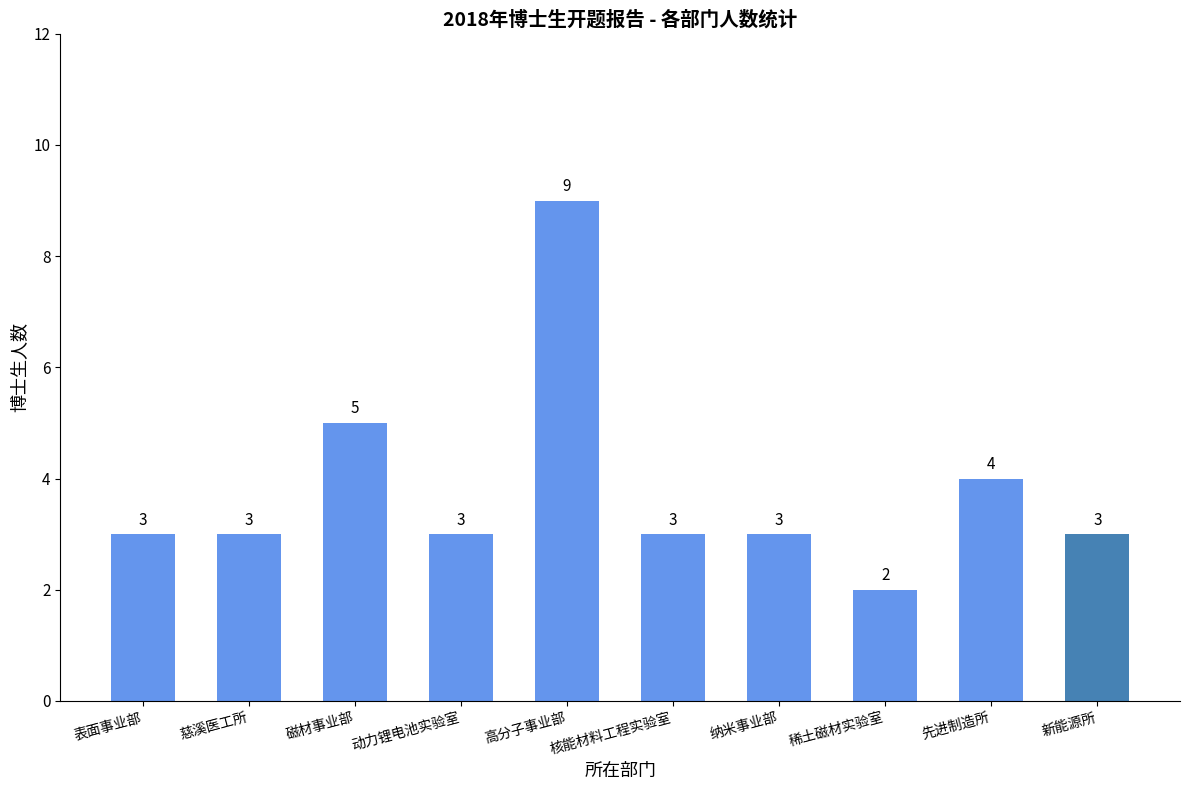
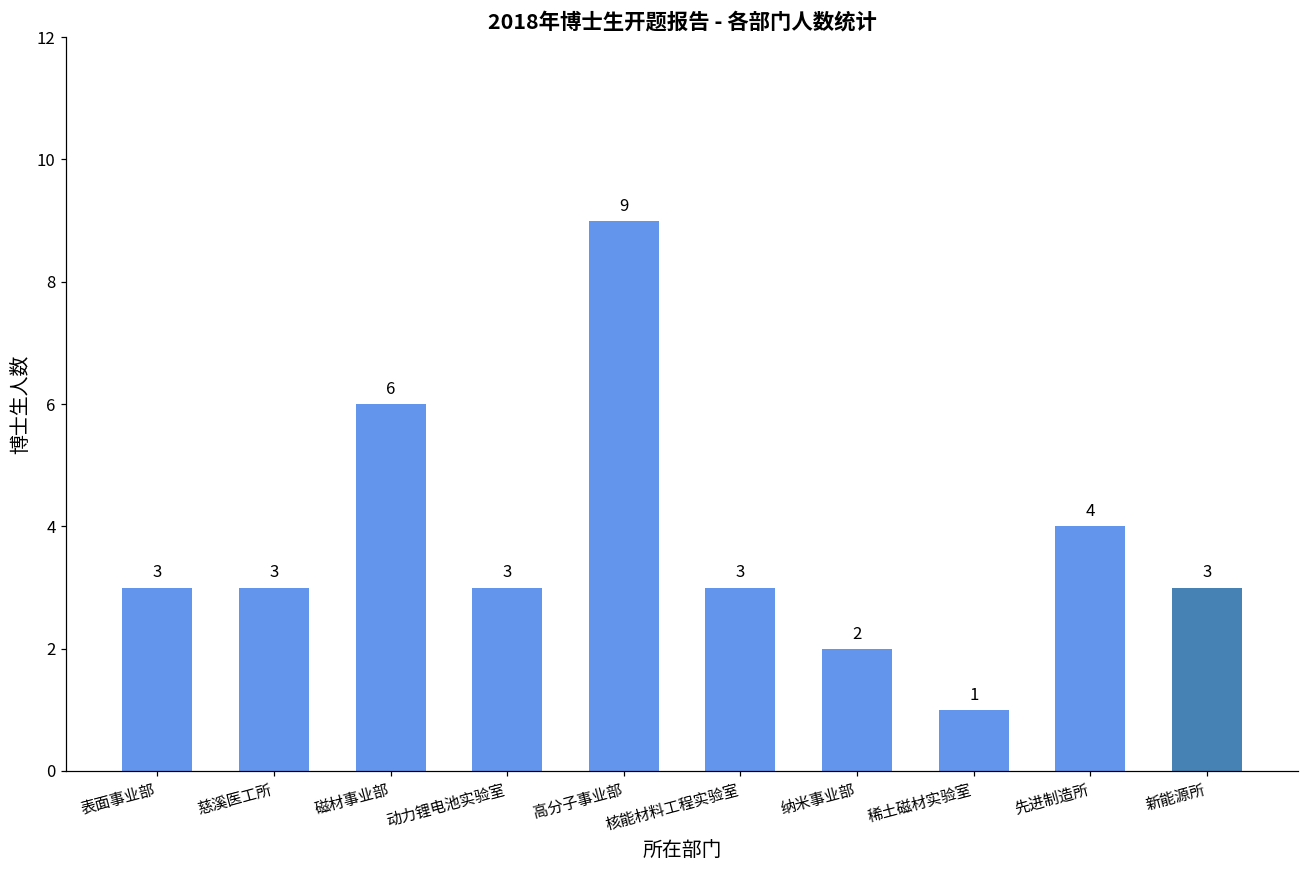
磁材事业部: 5 -> 6
纳米事业部: 3 -> 2
稀土磁材实验室: 2 -> 1
